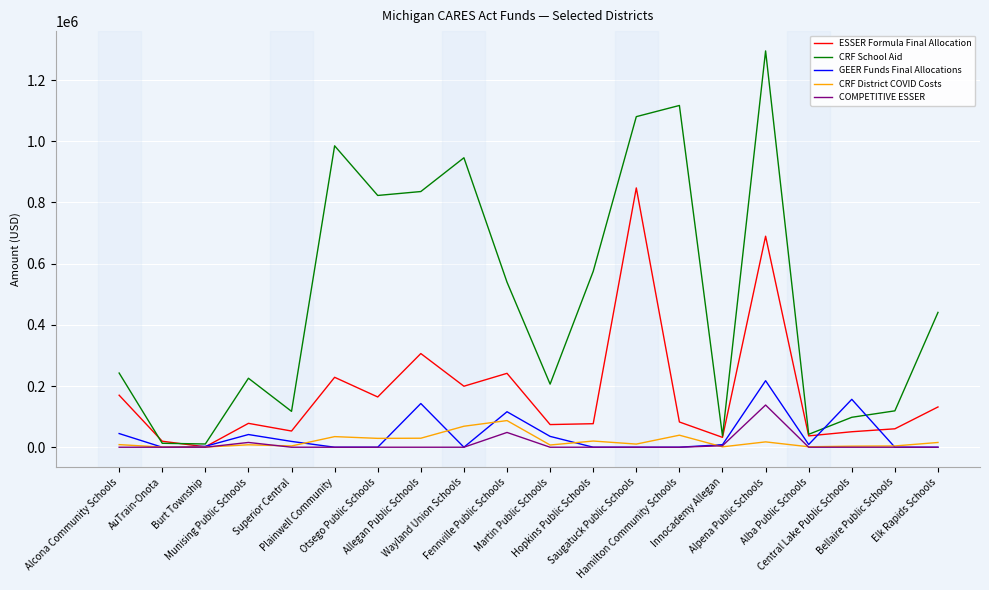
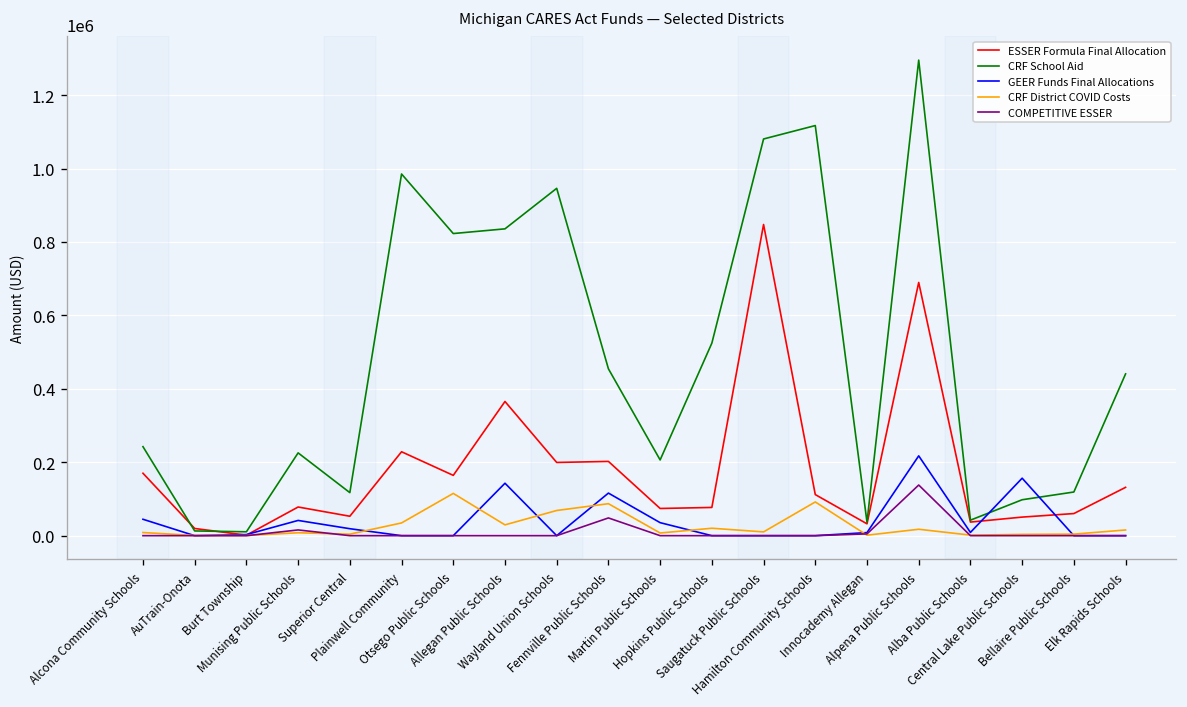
CRF District COVID Costs, Otsego Public Schools: 30000 -> 120000
ESSER Formula Final Allocation, Allegan Public Schools: 310000 -> 370000
ESSER Formula Final Allocation, Fennville Public Schools: 240000 -> 200000
CRF School Aid, Fennville Public Schools: 540000 -> 450000
CRF School Aid, Hopkins Public Schools: 570000 -> 520000
ESSER Formula Final Allocation, Hamilton Community Schools: 80000 -> 110000
CRF District COVID Costs, Hamilton Community Schools: 40000 -> 90000
